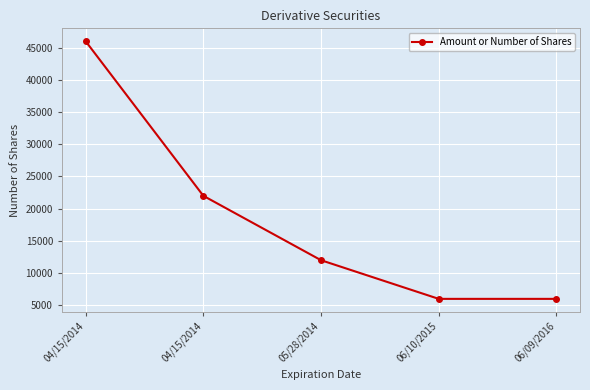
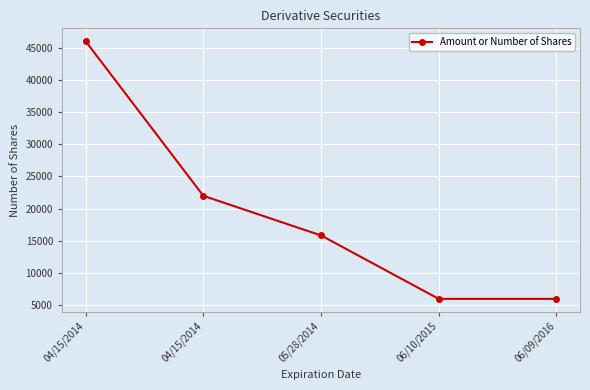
05/28/2014: 12000 -> 16000
